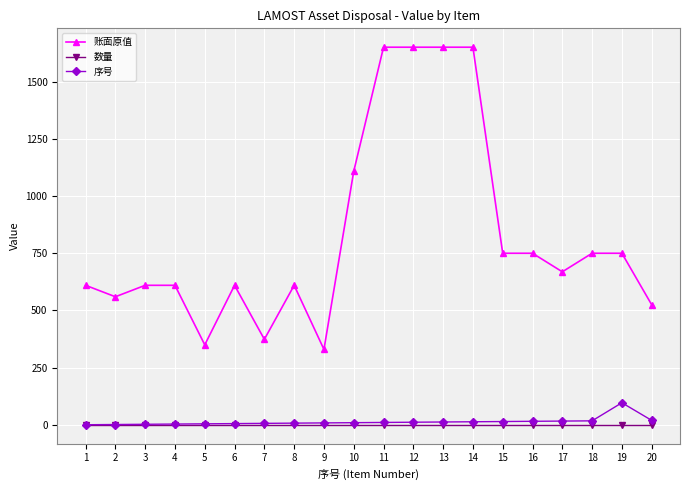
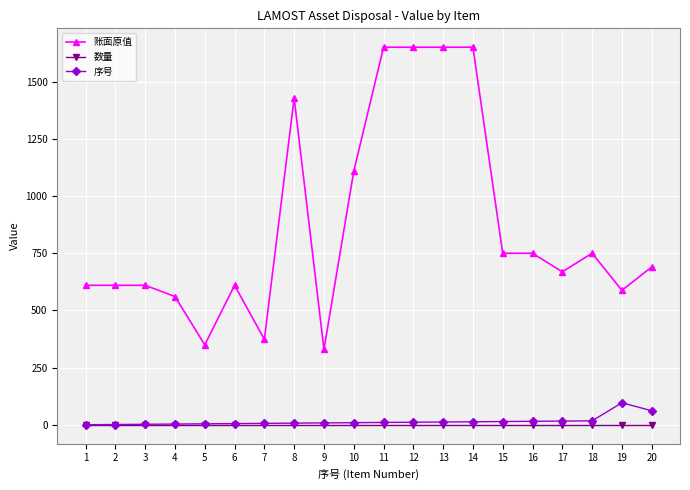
账面原值, 2: 560 -> 610
账面原值, 4: 610 -> 560
账面原值, 8: 610 -> 1430
账面原值, 19: 750 -> 590
账面原值, 20: 530 -> 690
序号, 20: 20 -> 60
